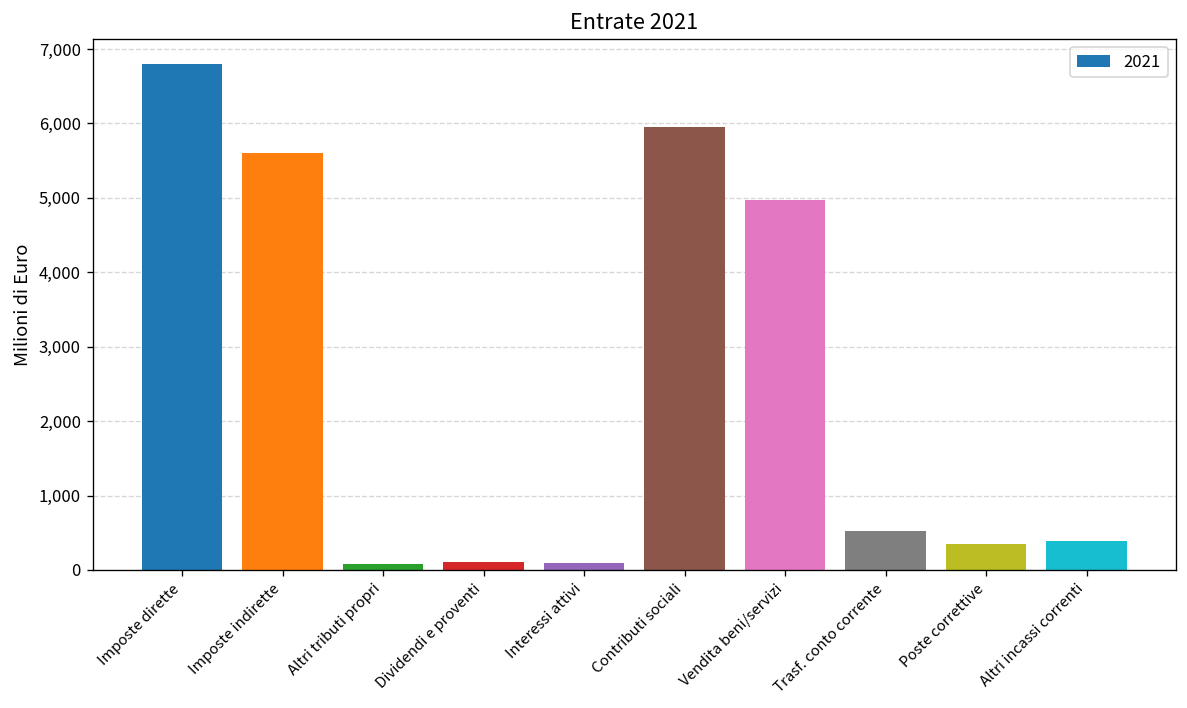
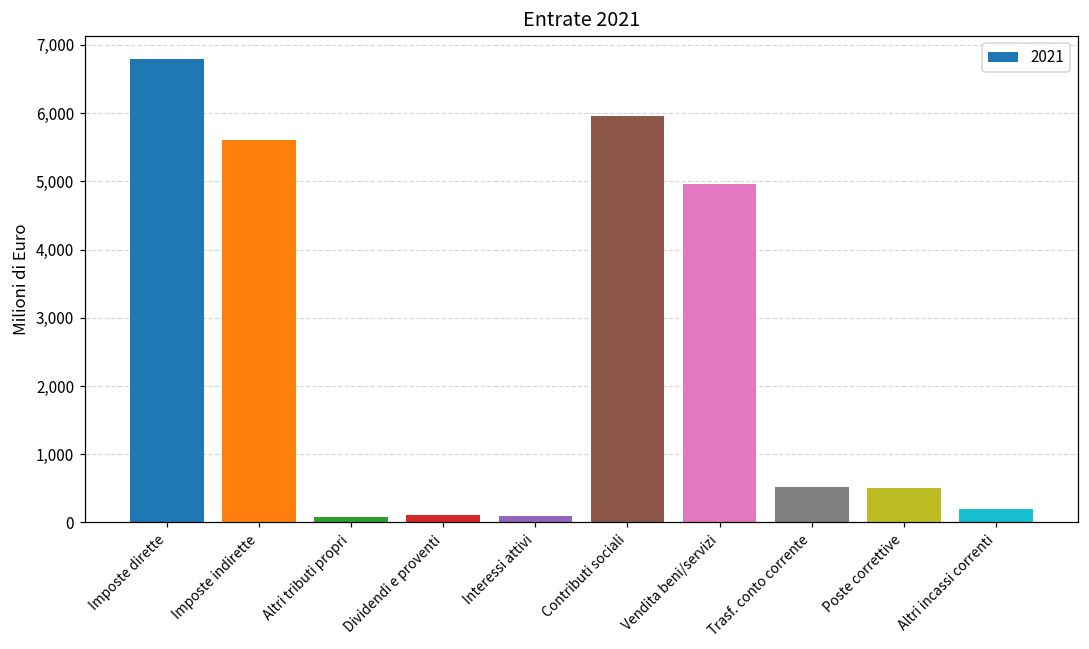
Poste correttive: 400 -> 500
Altri incassi correnti: 400 -> 200
